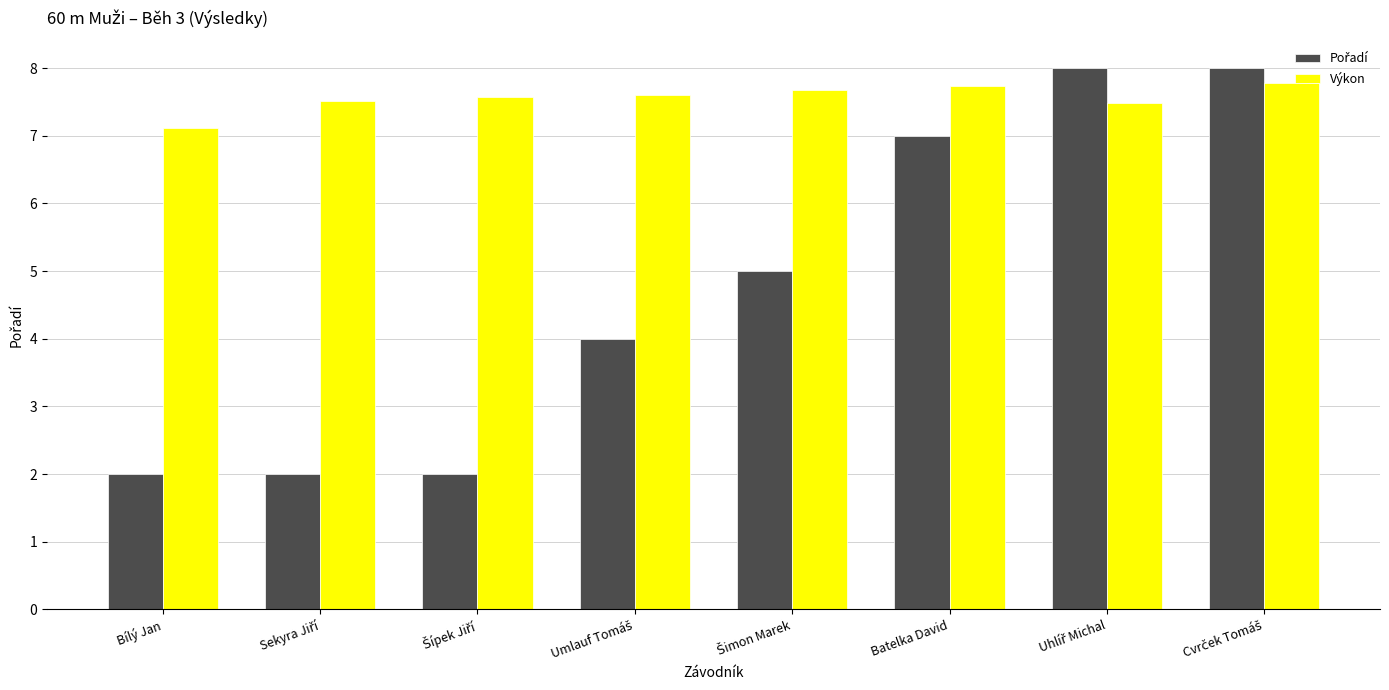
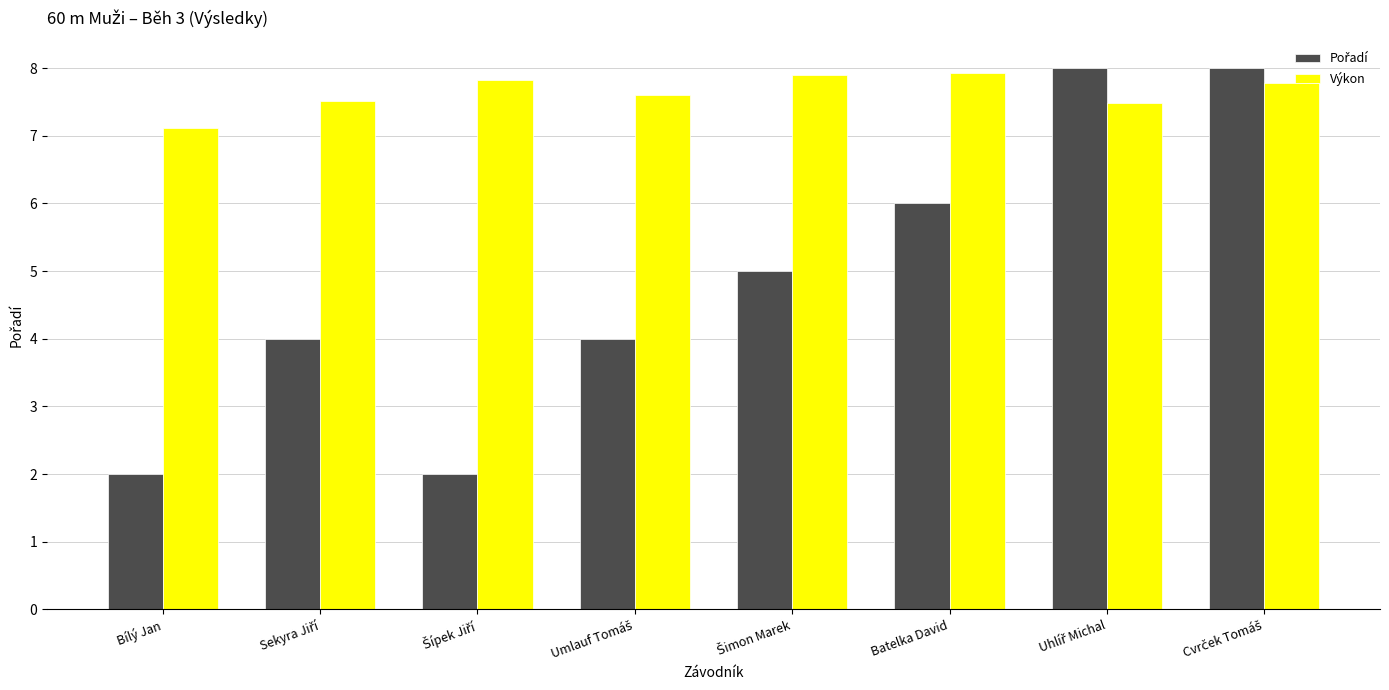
Pořadí, Sekyra Jiří: 2 -> 4
Výkon, Šípek Jiří: 7.6 -> 7.8
Výkon, Šimon Marek: 7.7 -> 7.9
Pořadí, Batelka David: 7 -> 6
Výkon, Batelka David: 7.7 -> 7.9
